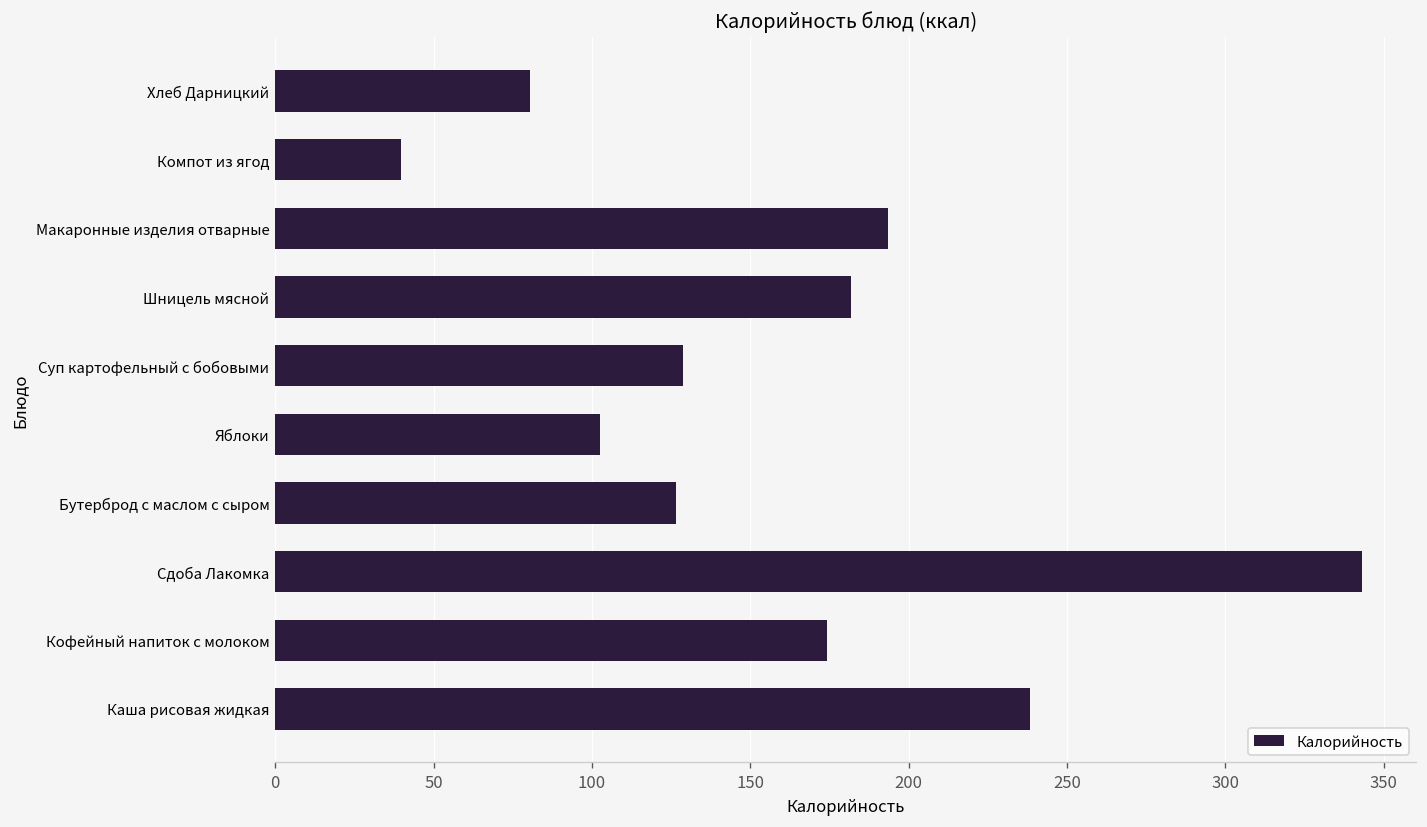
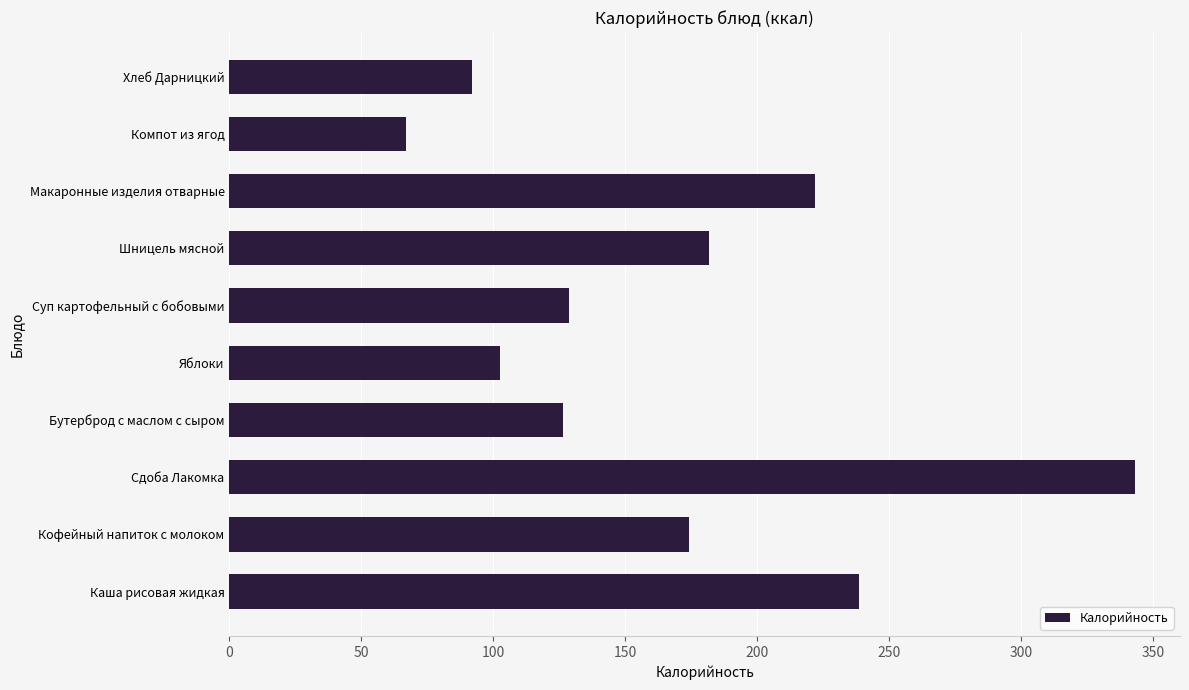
Хлеб Дарницкий: 81 -> 92
Компот из ягод: 40 -> 67
Макаронные изделия отварные: 193 -> 222
